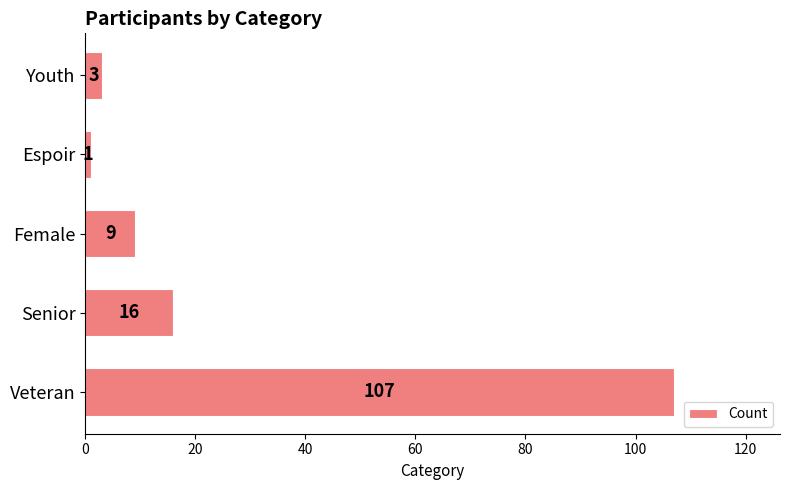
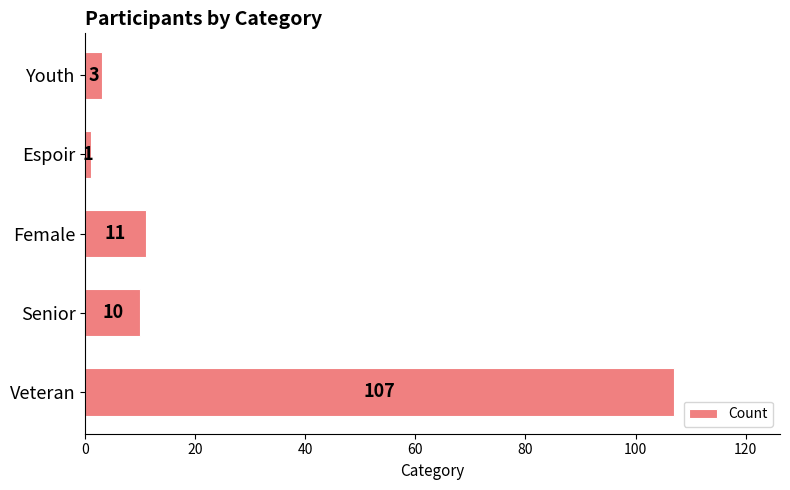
Female: 9 -> 11
Senior: 16 -> 10
